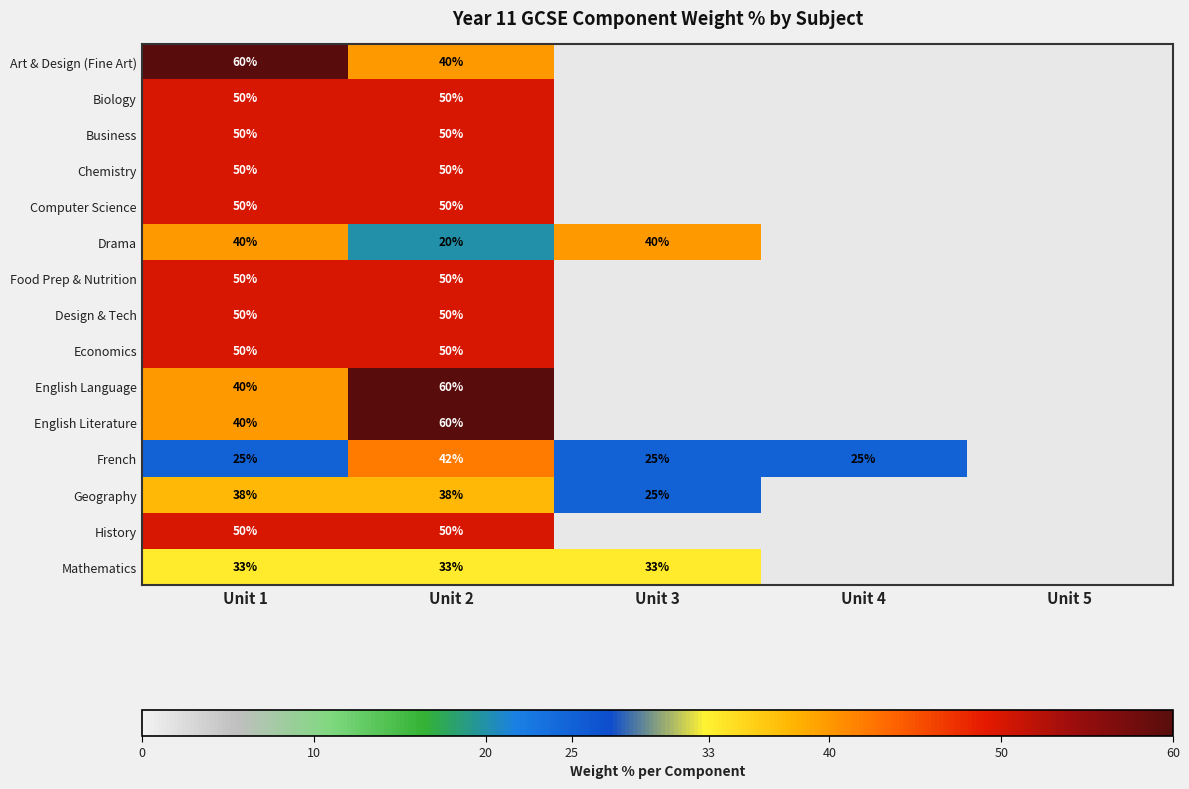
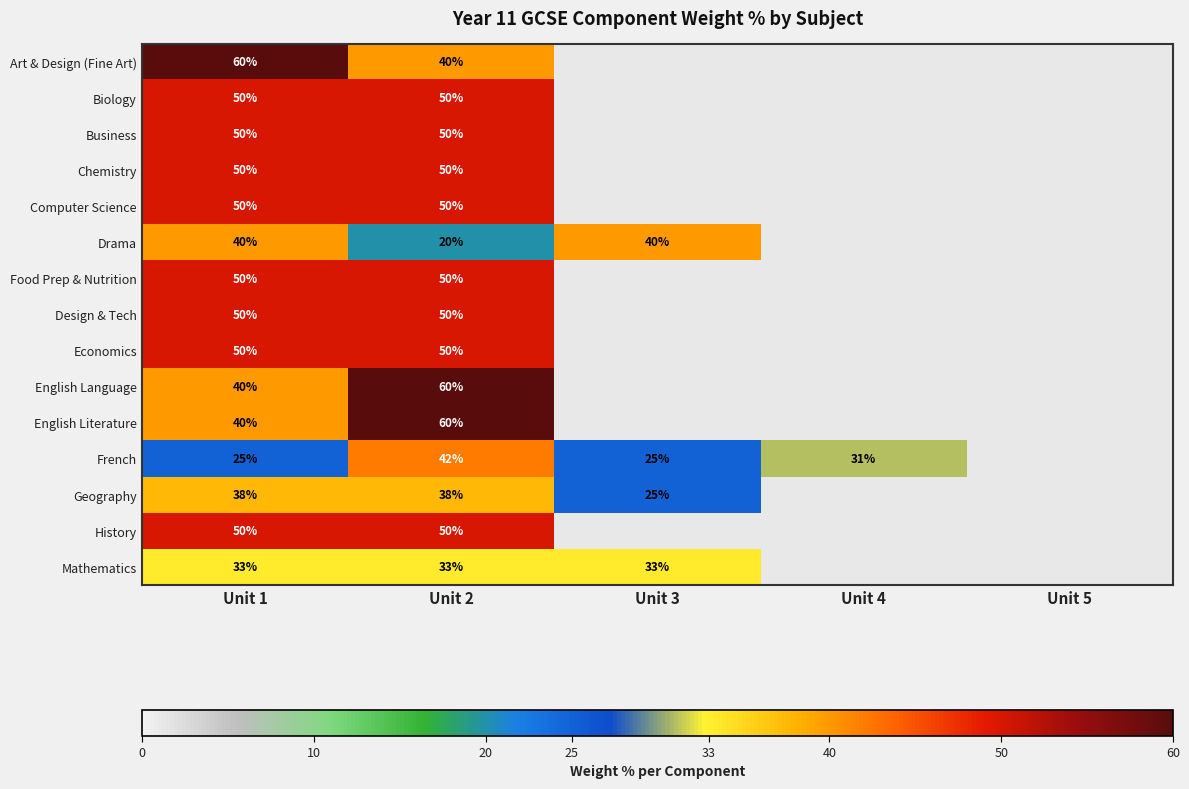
French, Unit 4: 25% -> 31%
